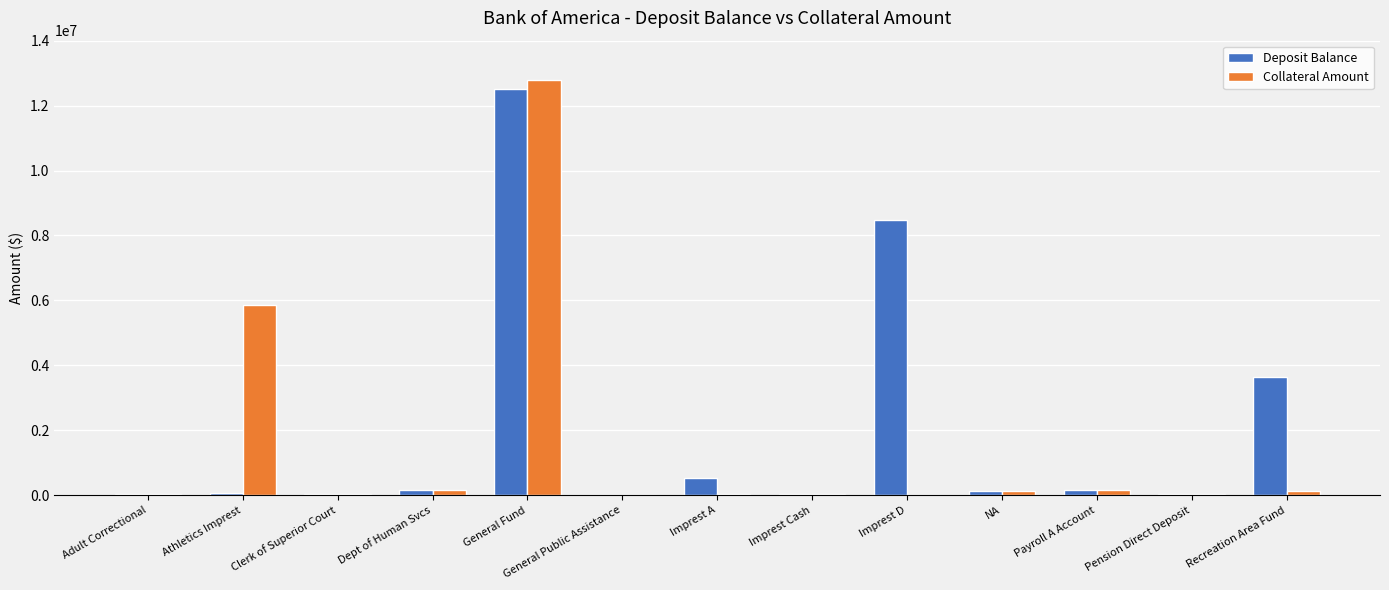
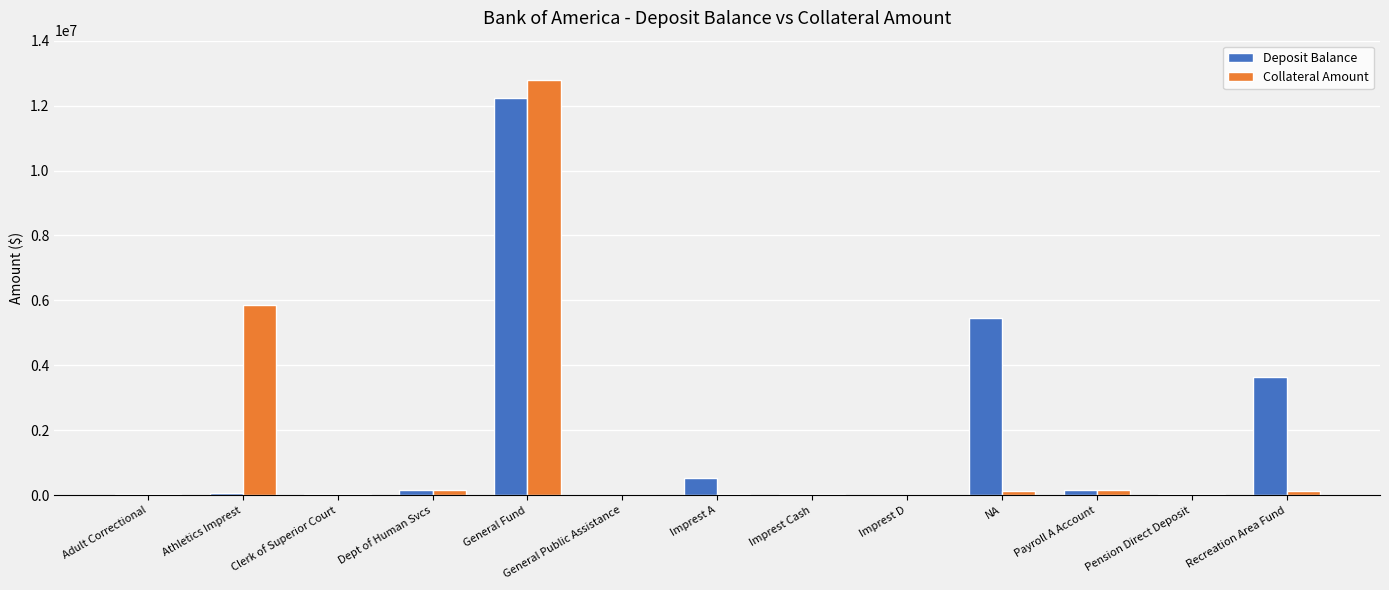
Deposit Balance, General Fund: 12500000 -> 12200000
Deposit Balance, Imprest D: 8500000 -> 0
Deposit Balance, NA: 100000 -> 5400000
